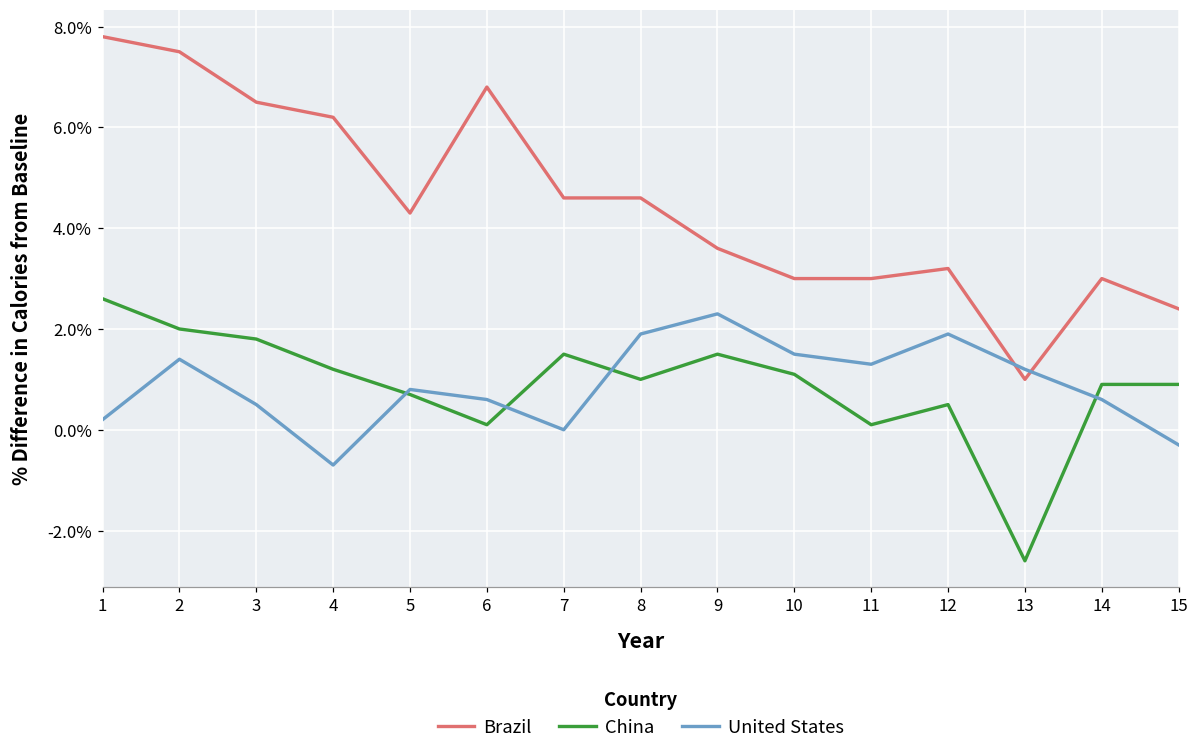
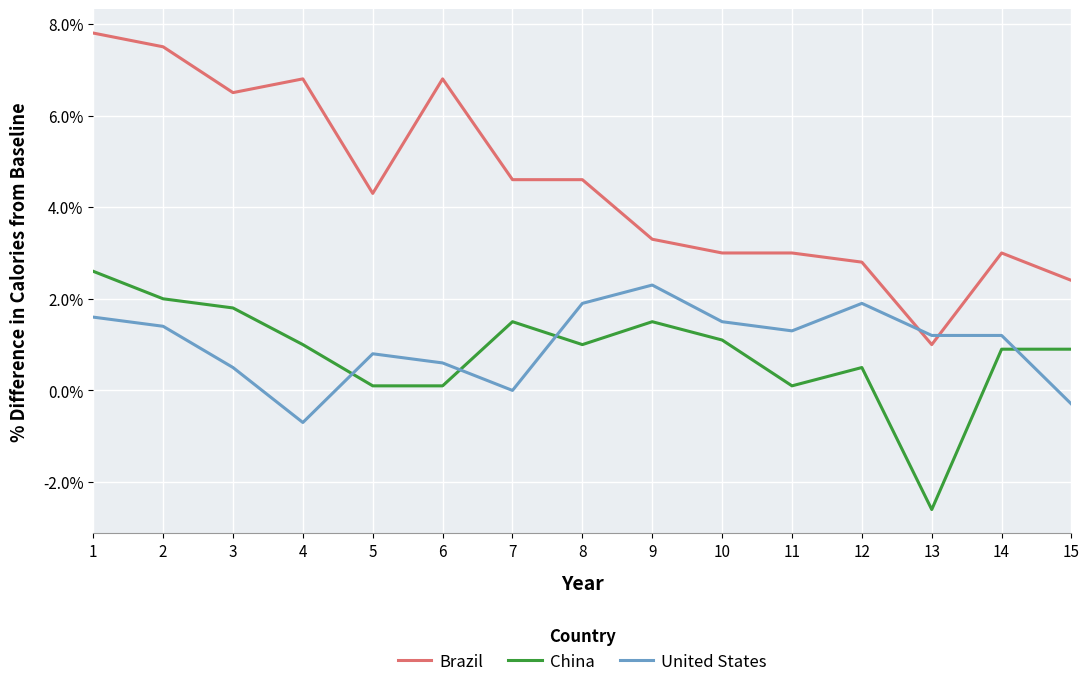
United States, 1: 0.2% -> 1.6%
Brazil, 4: 6.2% -> 6.8%
China, 4: 1.2% -> 1.0%
China, 5: 0.7% -> 0.1%
Brazil, 9: 3.6% -> 3.3%
Brazil, 12: 3.2% -> 2.8%
United States, 14: 0.6% -> 1.2%
